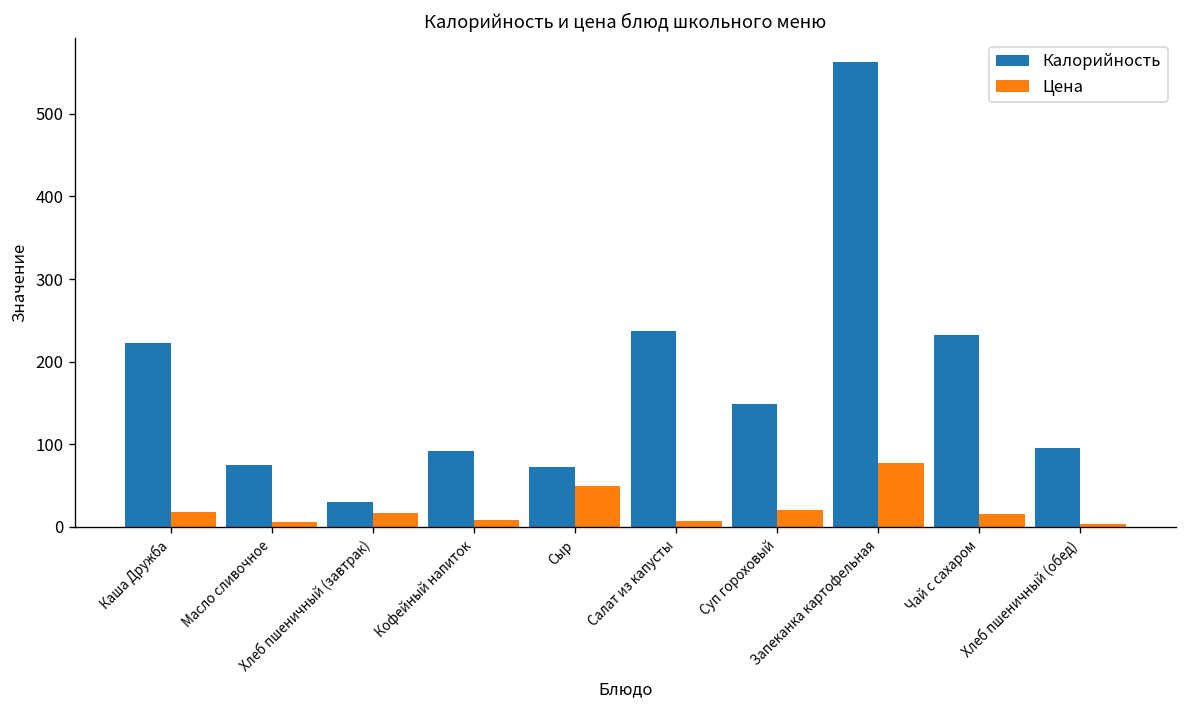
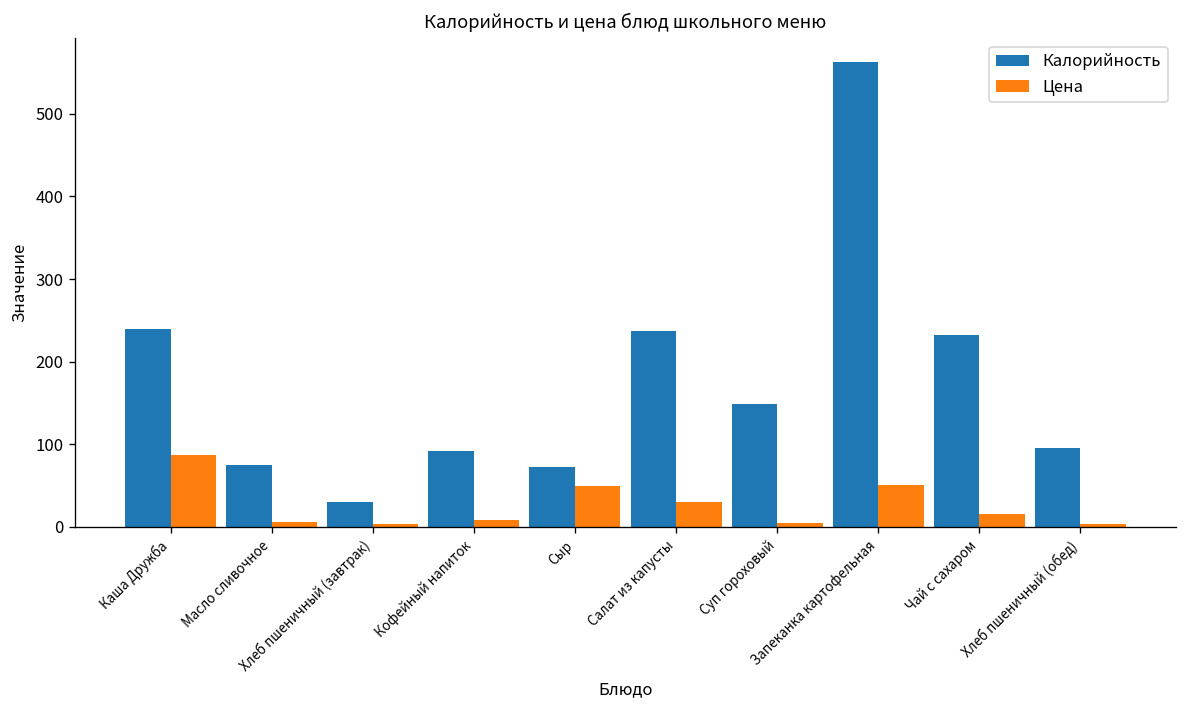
Калорийность, Каша Дружба: 220 -> 240
Цена, Каша Дружба: 20 -> 90
Цена, Хлеб пшеничный (завтрак): 20 -> 0
Цена, Салат из капусты: 10 -> 30
Цена, Суп гороховый: 20 -> 0
Цена, Запеканка картофельная: 80 -> 50
